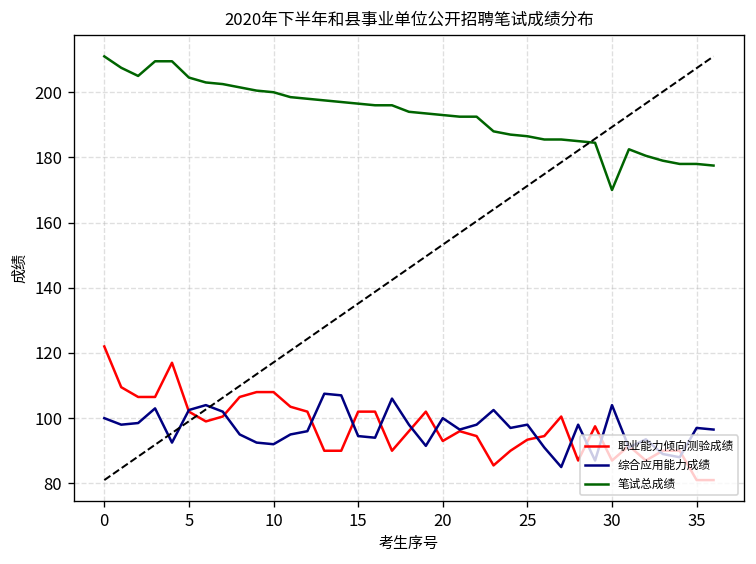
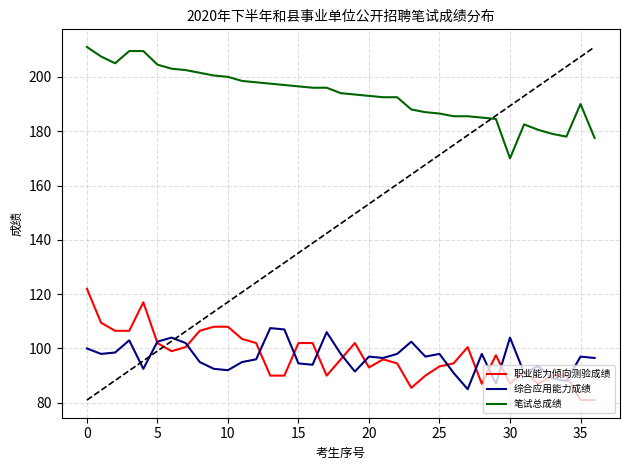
综合应用能力成绩, 20: 100 -> 97
笔试总成绩, 35: 178 -> 190
